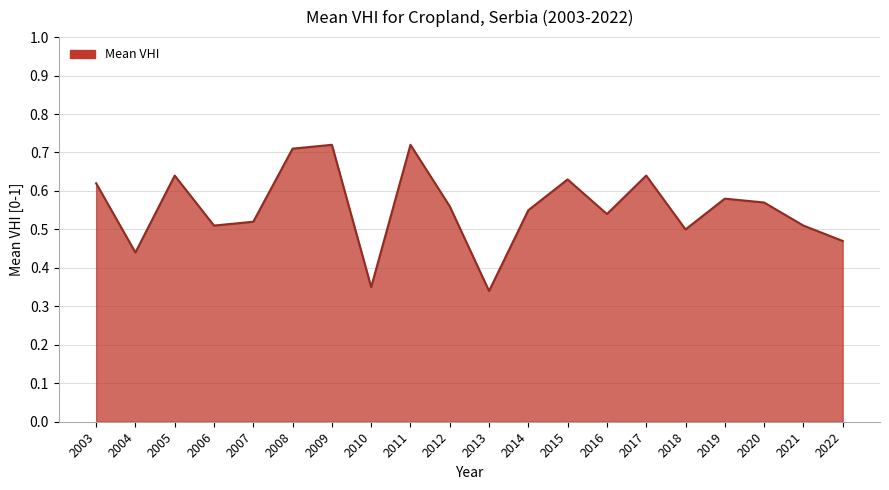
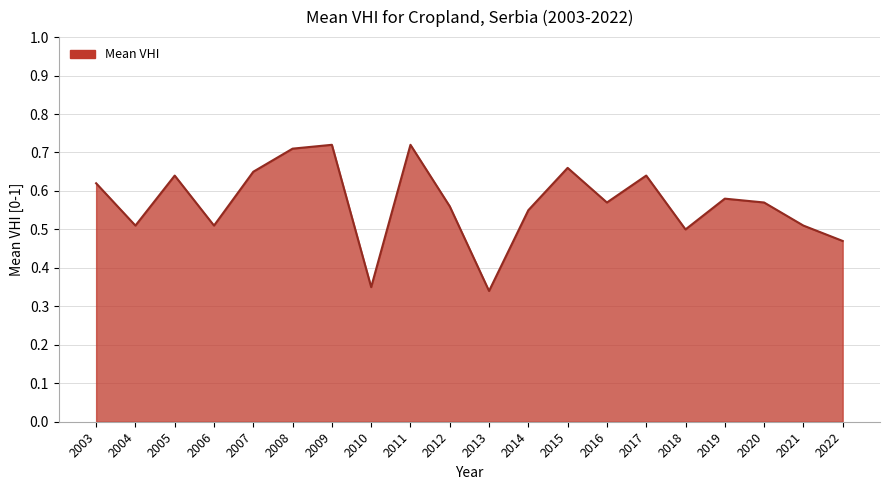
2004: 0.44 -> 0.51
2007: 0.52 -> 0.65
2015: 0.63 -> 0.66
2016: 0.54 -> 0.57
